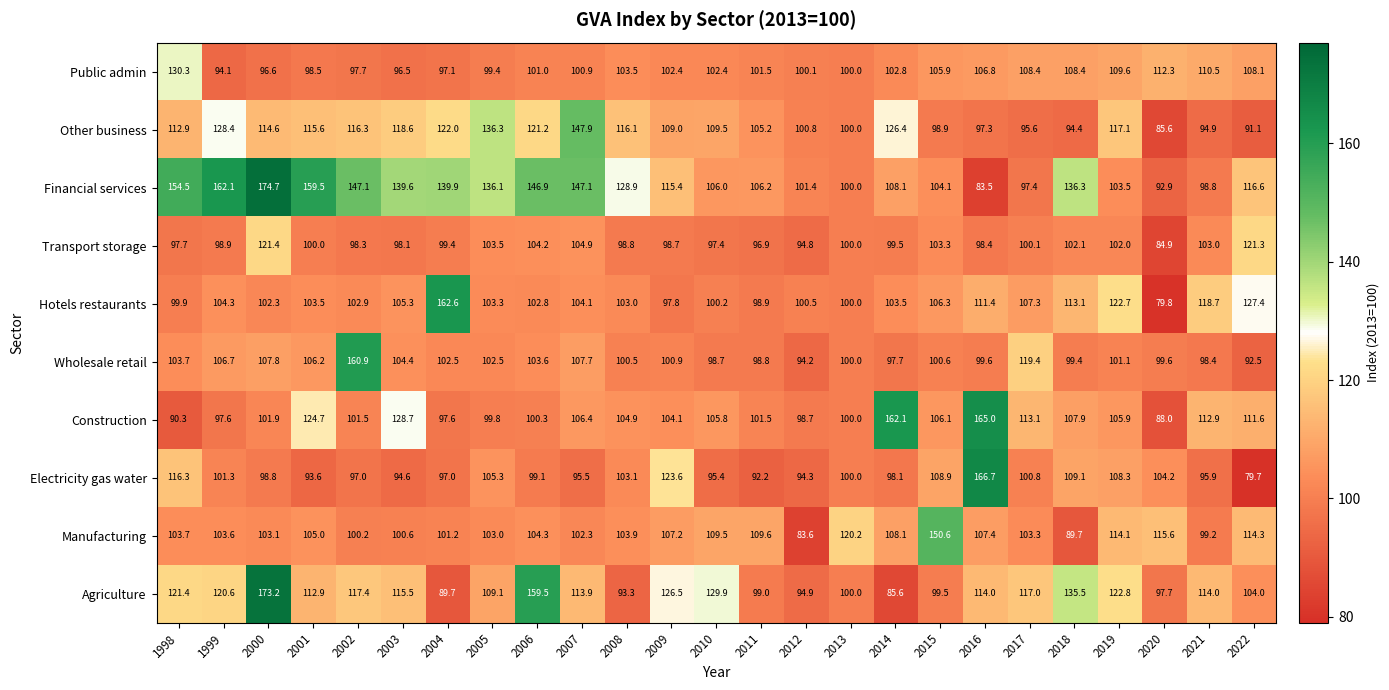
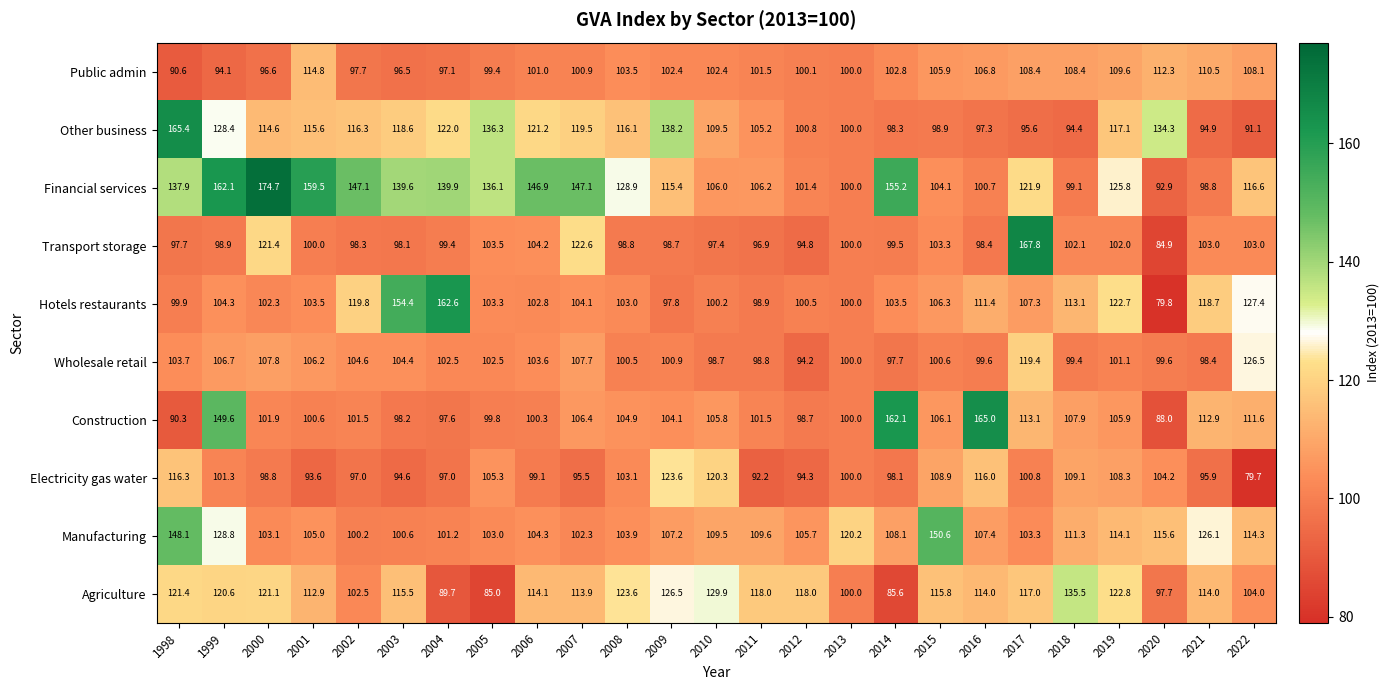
Public admin, 1998: 130.3 -> 90.6
Public admin, 2001: 98.5 -> 114.8
Other business, 1998: 112.9 -> 165.4
Other business, 2007: 147.9 -> 119.5
Other business, 2009: 109.0 -> 138.2
Other business, 2014: 126.4 -> 98.3
Other business, 2020: 85.6 -> 134.3
Financial services, 1998: 154.5 -> 137.9
Financial services, 2014: 108.1 -> 155.2
Financial services, 2016: 83.5 -> 100.7
Financial services, 2017: 97.4 -> 121.9
Financial services, 2018: 136.3 -> 99.1
Financial services, 2019: 103.5 -> 125.8
Transport storage, 2007: 104.9 -> 122.6
Transport storage, 2017: 100.1 -> 167.8
Transport storage, 2022: 121.3 -> 103.0
Hotels restaurants, 2002: 102.9 -> 119.8
Hotels restaurants, 2003: 105.3 -> 154.4
Wholesale retail, 2002: 160.9 -> 104.6
Wholesale retail, 2022: 92.5 -> 126.5
Construction, 1999: 97.6 -> 149.6
Construction, 2001: 124.7 -> 100.6
Construction, 2003: 128.7 -> 98.2
Electricity gas water, 2010: 95.4 -> 120.3
Electricity gas water, 2016: 166.7 -> 116.0
Manufacturing, 1998: 103.7 -> 148.1
Manufacturing, 1999: 103.6 -> 128.8
Manufacturing, 2012: 83.6 -> 105.7
Manufacturing, 2018: 89.7 -> 111.3
Manufacturing, 2021: 99.2 -> 126.1
Agriculture, 2000: 173.2 -> 121.1
Agriculture, 2002: 117.4 -> 102.5
Agriculture, 2005: 109.1 -> 85.0
Agriculture, 2006: 159.5 -> 114.1
Agriculture, 2008: 93.3 -> 123.6
Agriculture, 2011: 99.0 -> 118.0
Agriculture, 2012: 94.9 -> 118.0
Agriculture, 2015: 99.5 -> 115.8
